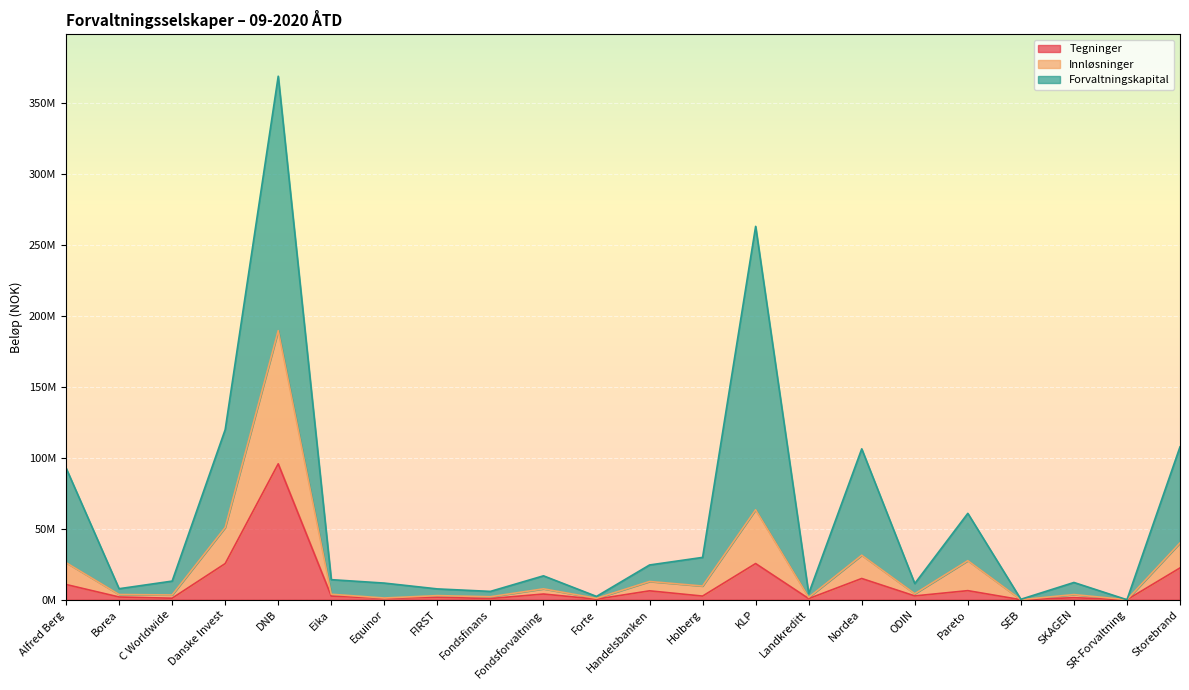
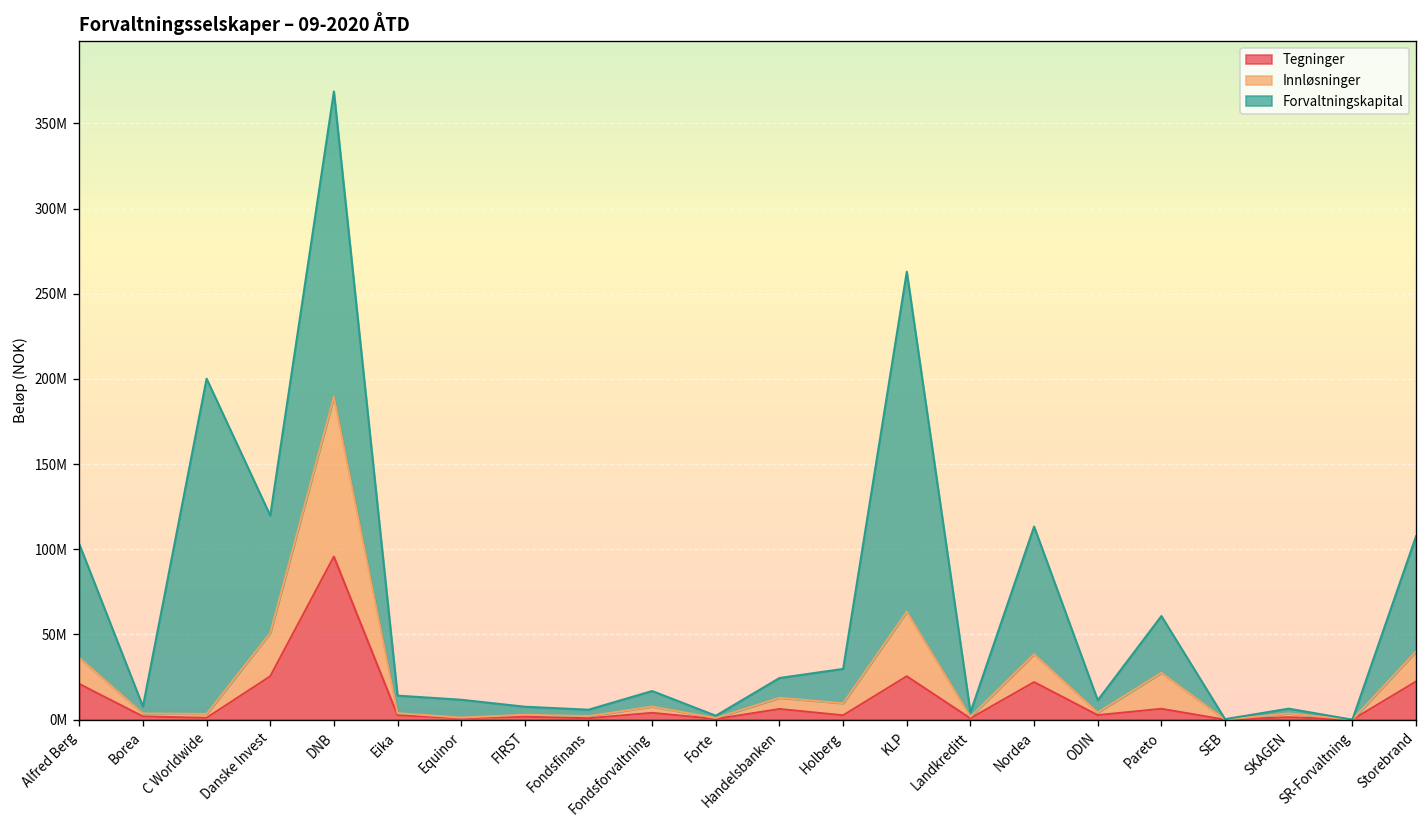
Tegninger, Alfred Berg: 11000000 -> 21000000
Forvaltningskapital, C Worldwide: 10000000 -> 197000000
Tegninger, Nordea: 15000000 -> 22000000
Forvaltningskapital, SKAGEN: 9000000 -> 3000000
